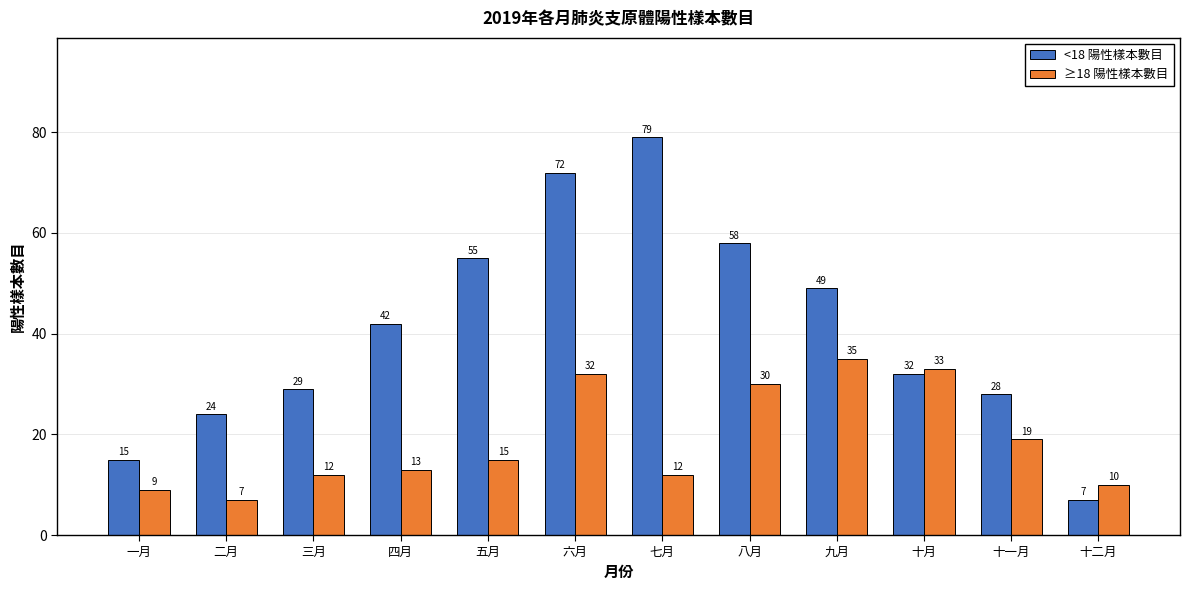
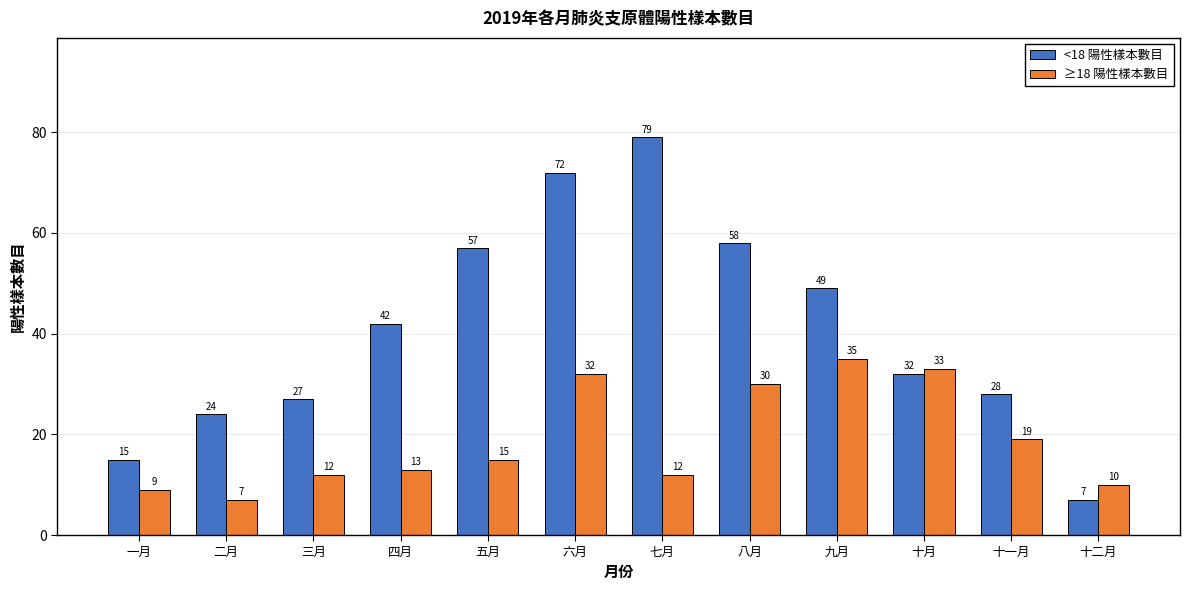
<18 陽性樣本數目, 三月: 29 -> 27
<18 陽性樣本數目, 五月: 55 -> 57
